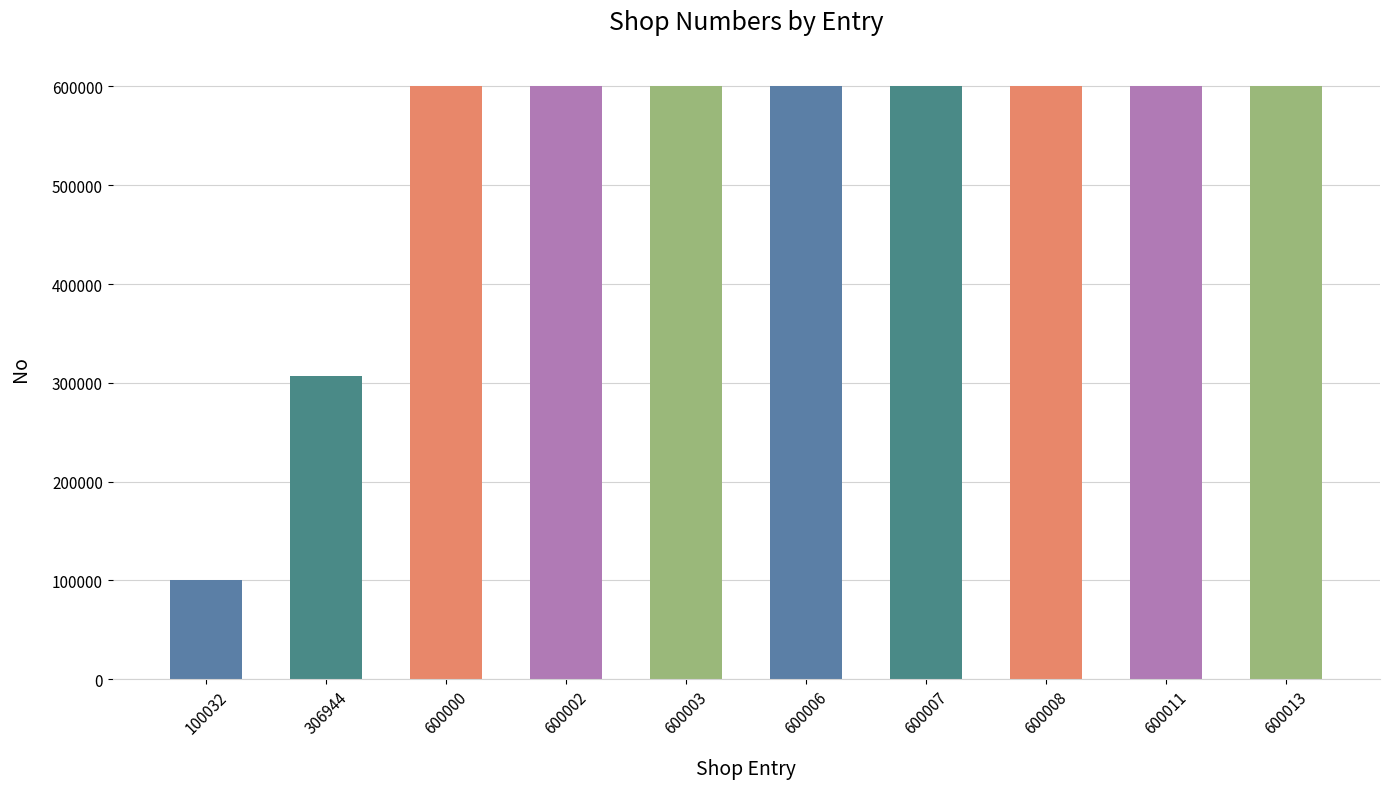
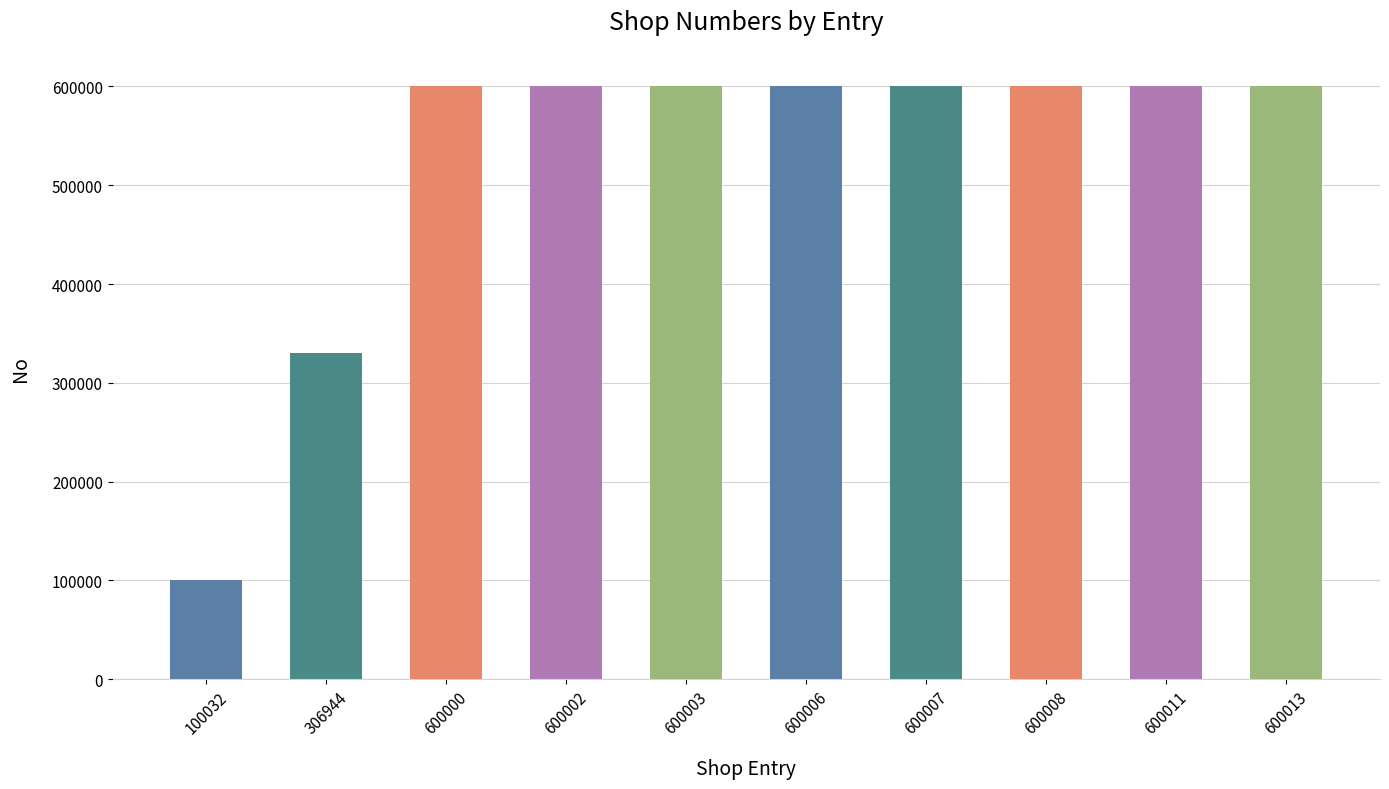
306944: 310000 -> 330000
